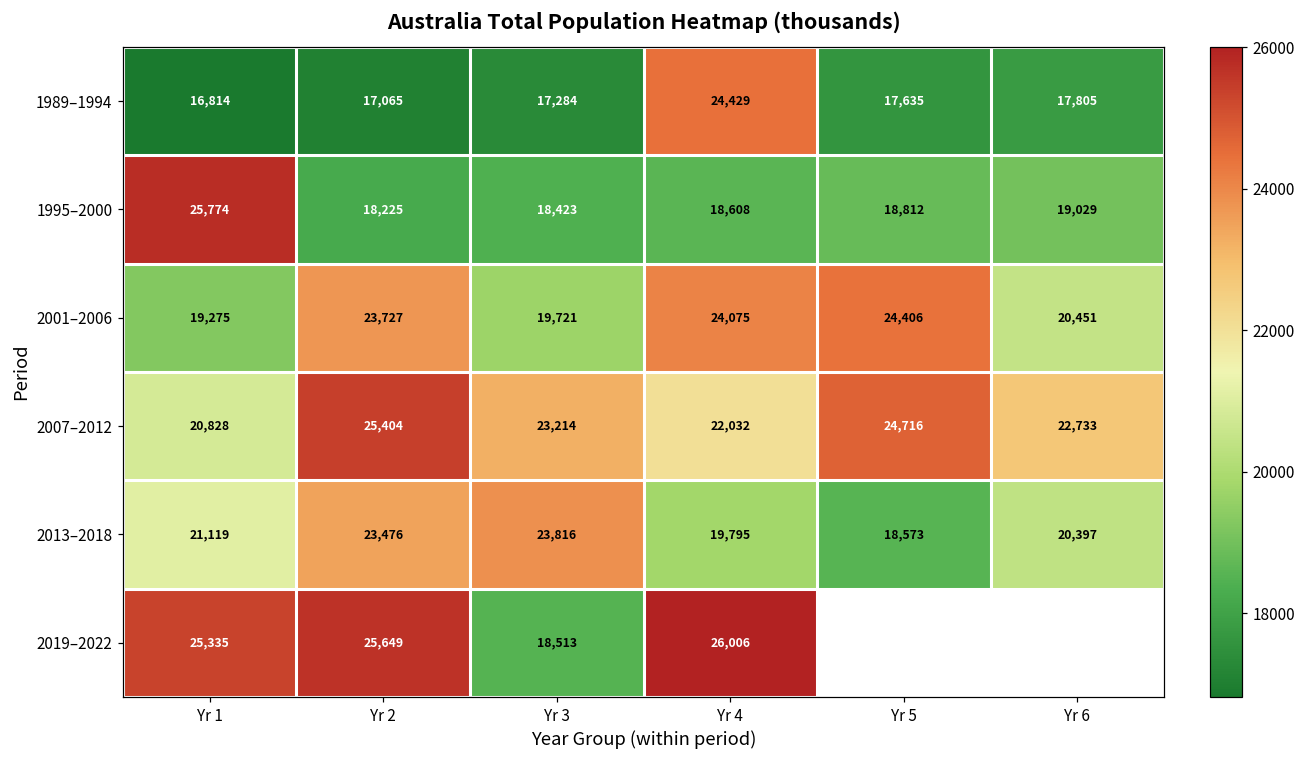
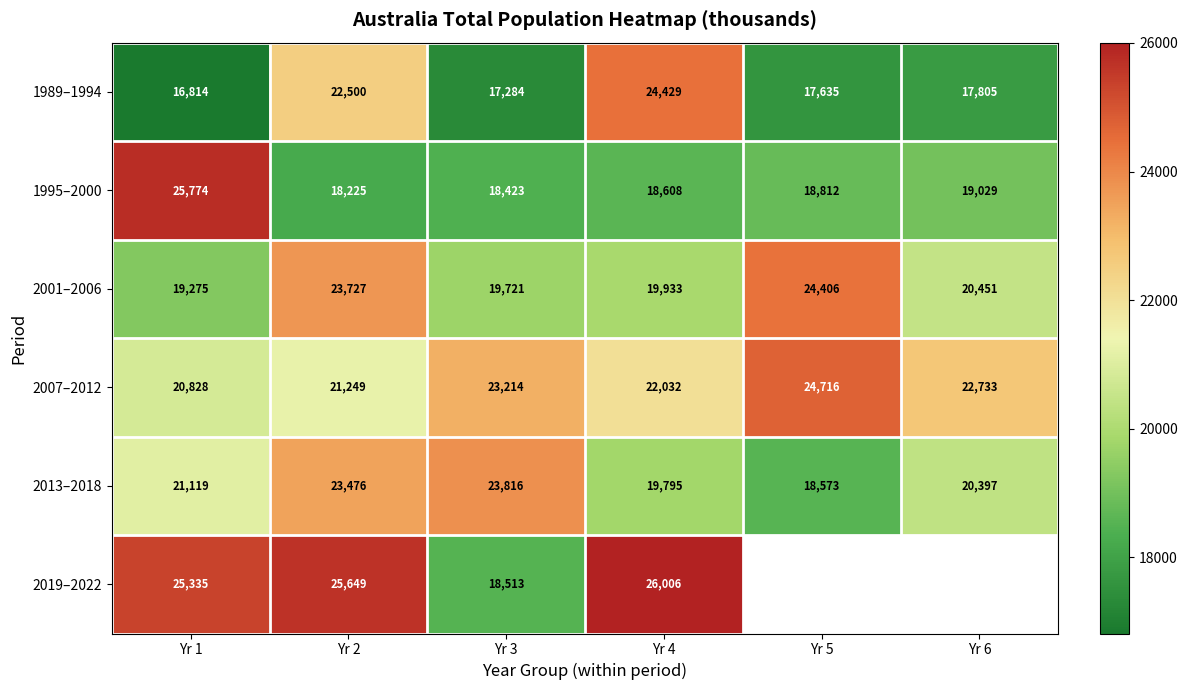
1989–1994, Yr 2: 17,065 -> 22,500
2001–2006, Yr 4: 24,075 -> 19,933
2007–2012, Yr 2: 25,404 -> 21,249
